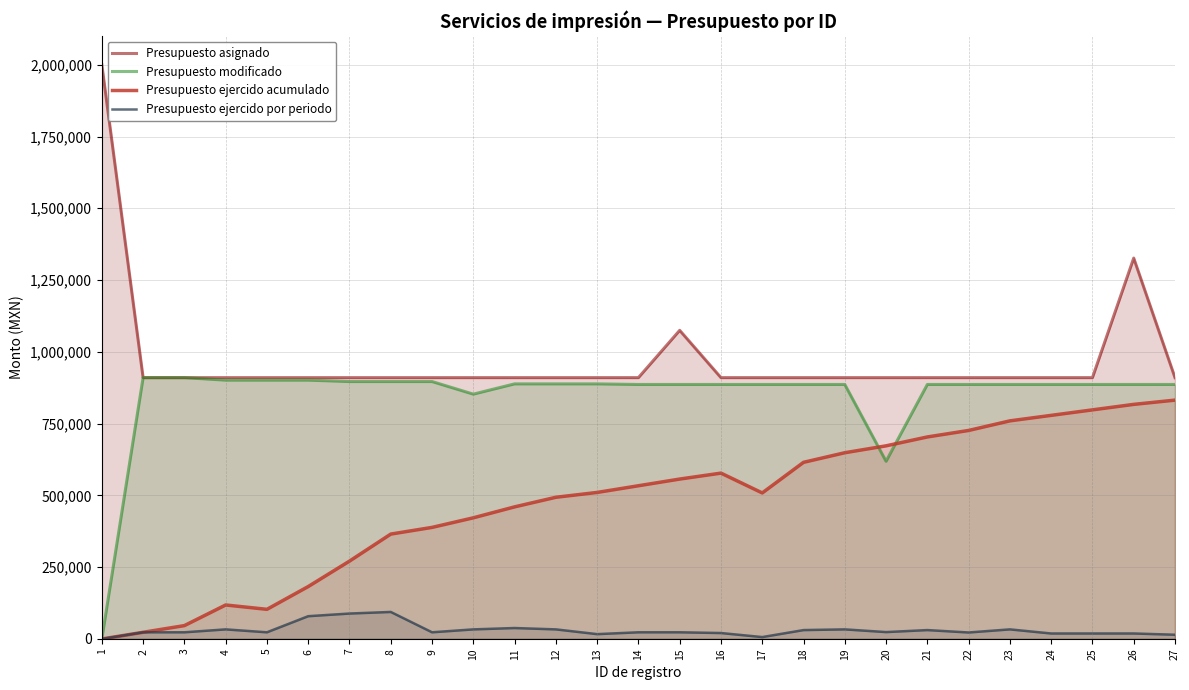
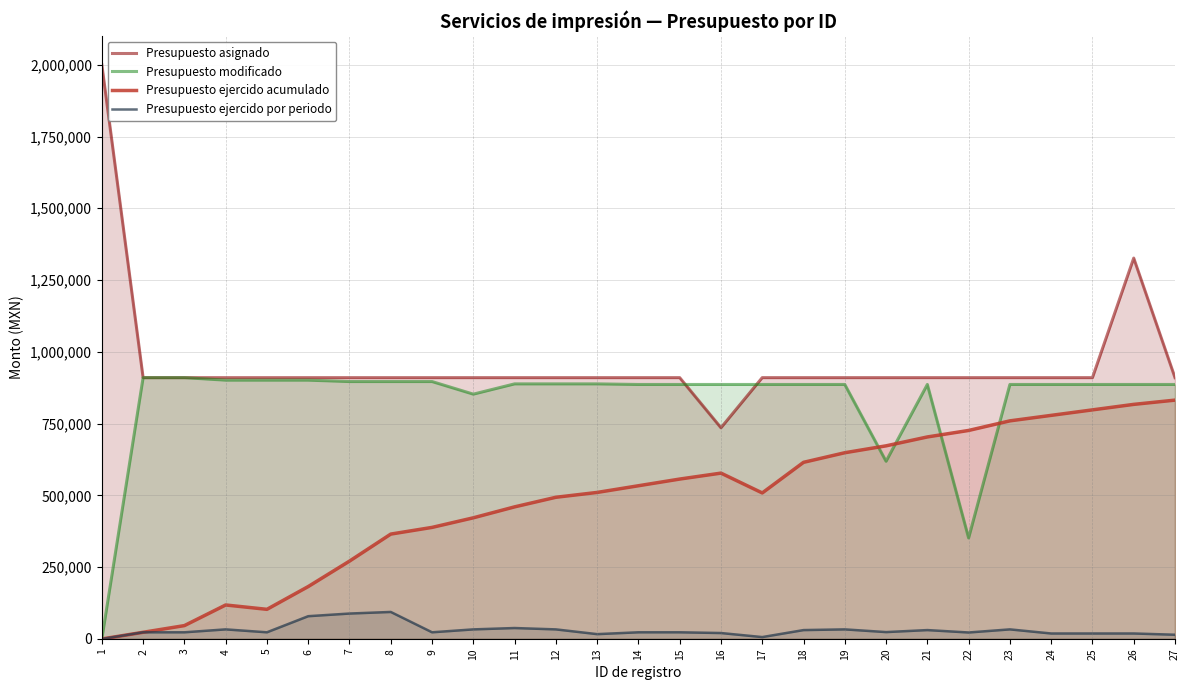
Presupuesto asignado, 15: 1,070,000 -> 910,000
Presupuesto asignado, 16: 910,000 -> 740,000
Presupuesto modificado, 22: 890,000 -> 350,000
